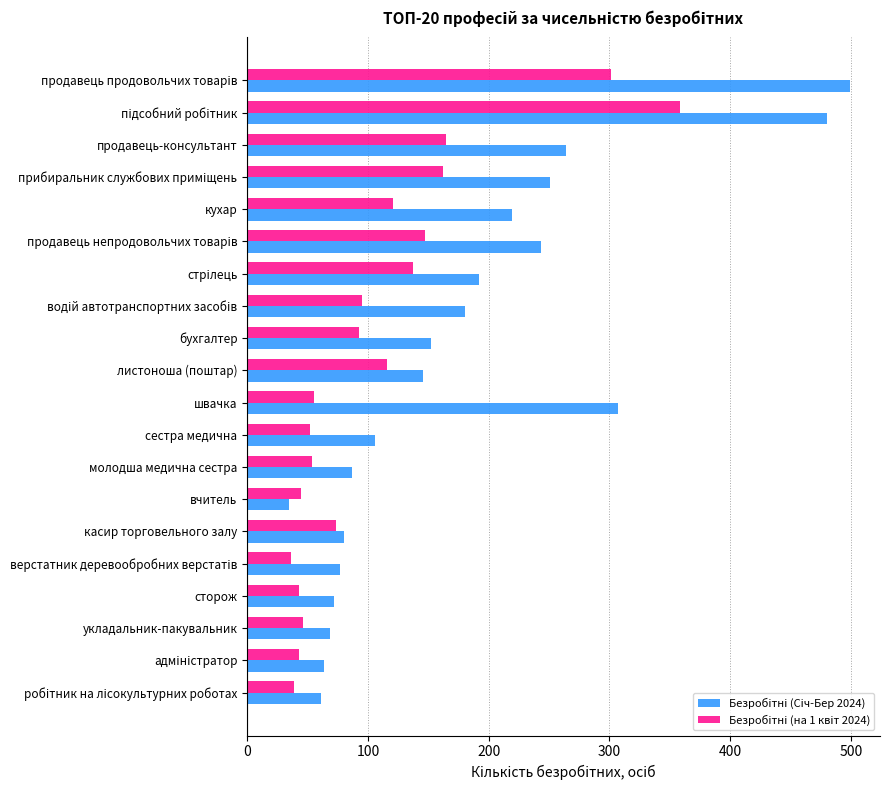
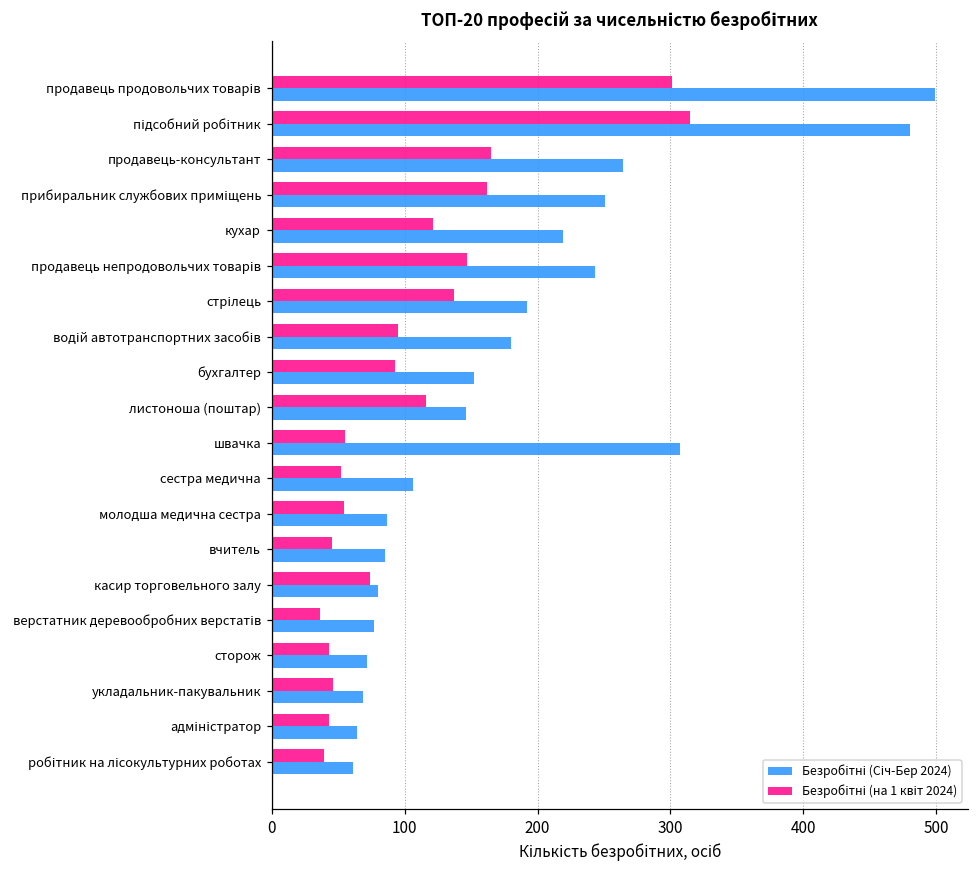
Безробітні (на 1 квіт 2024), підсобний робітник: 358 -> 315
Безробітні (Січ-Бер 2024), вчитель: 35 -> 85
